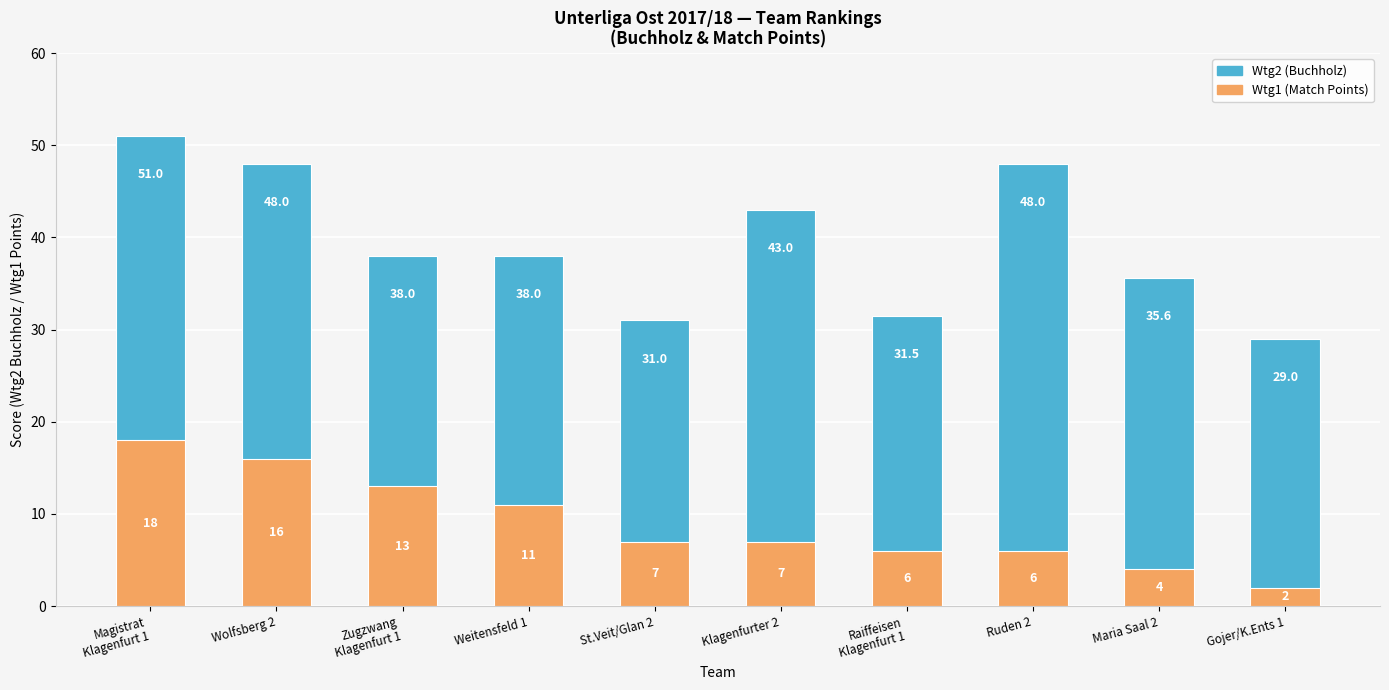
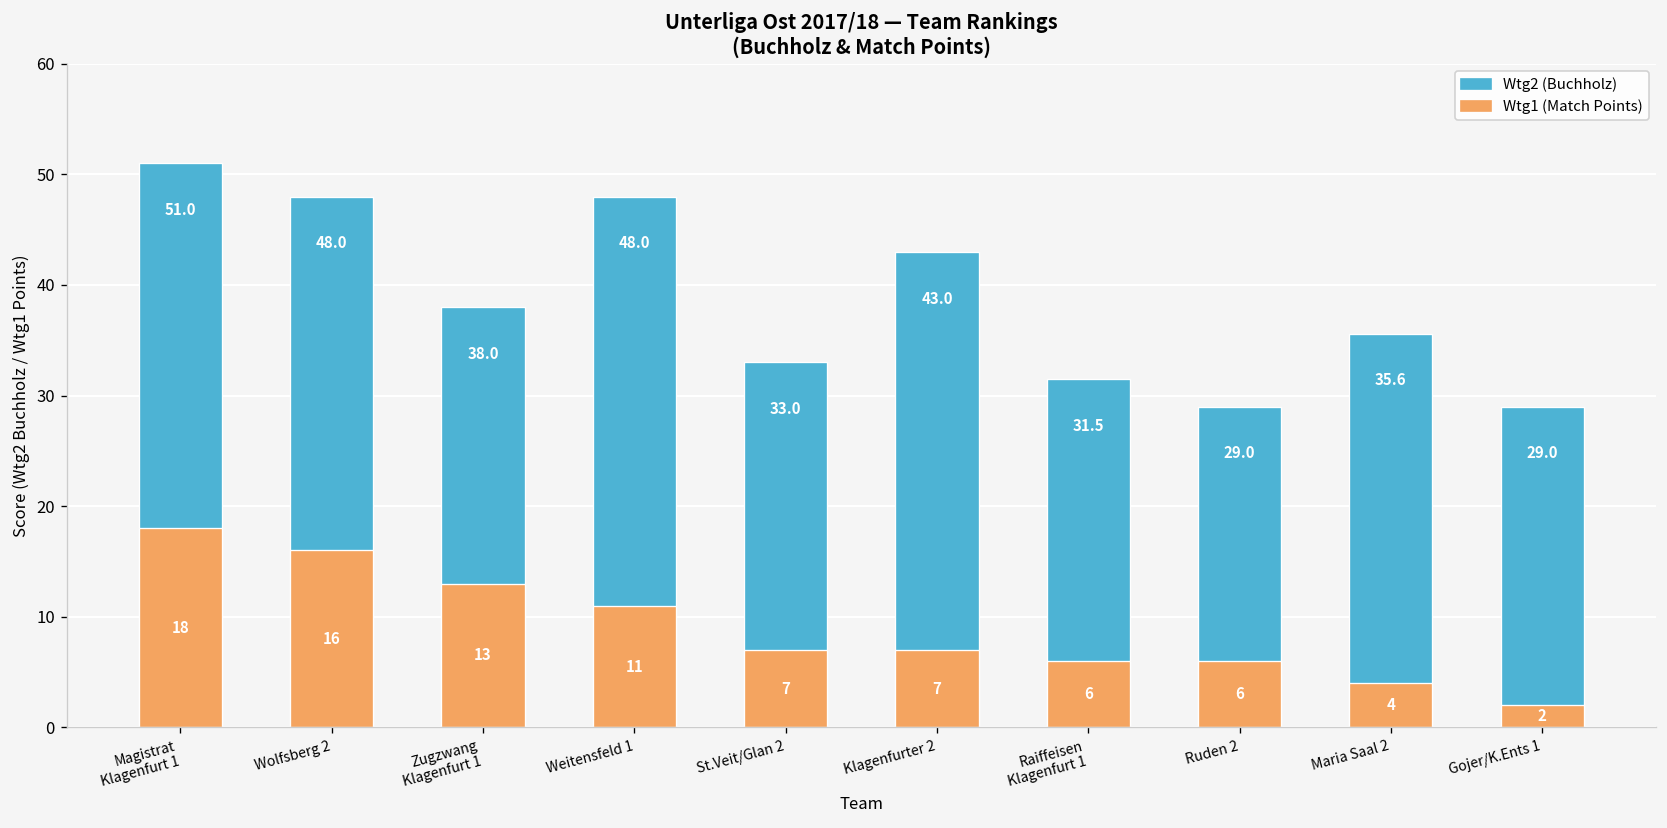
Wtg2 (Buchholz), Weitensfeld 1: 38.0 -> 48.0
Wtg2 (Buchholz), St.Veit/Glan 2: 31.0 -> 33.0
Wtg2 (Buchholz), Ruden 2: 48.0 -> 29.0
